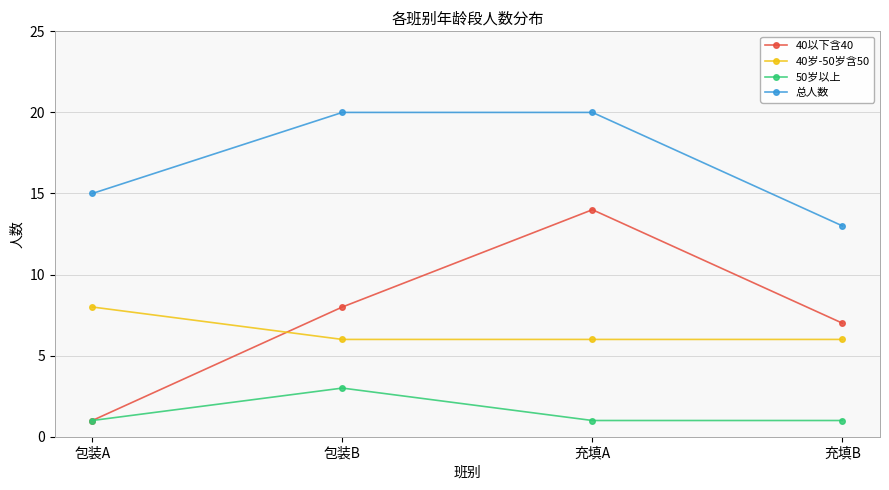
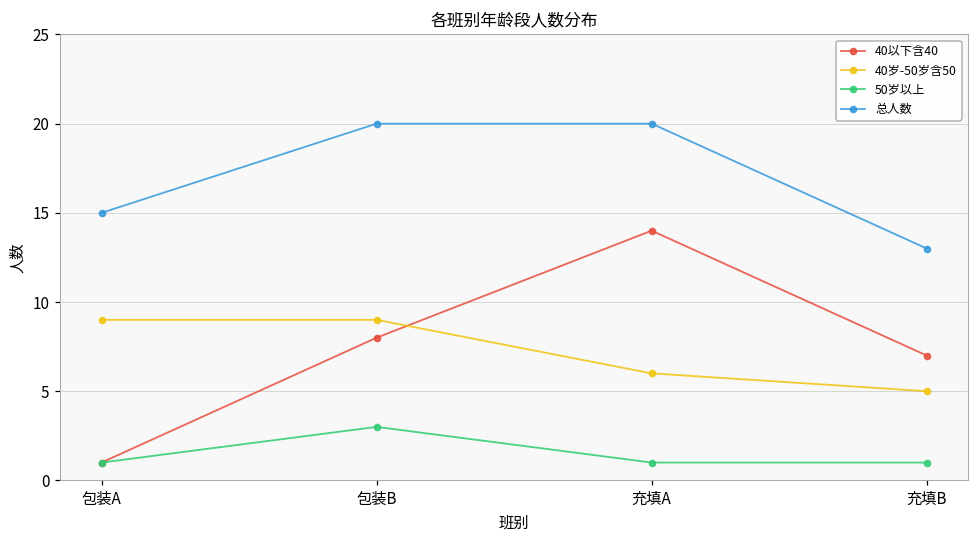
40岁-50岁含50, 包装A: 8 -> 9
40岁-50岁含50, 包装B: 6 -> 9
40岁-50岁含50, 充填B: 6 -> 5
